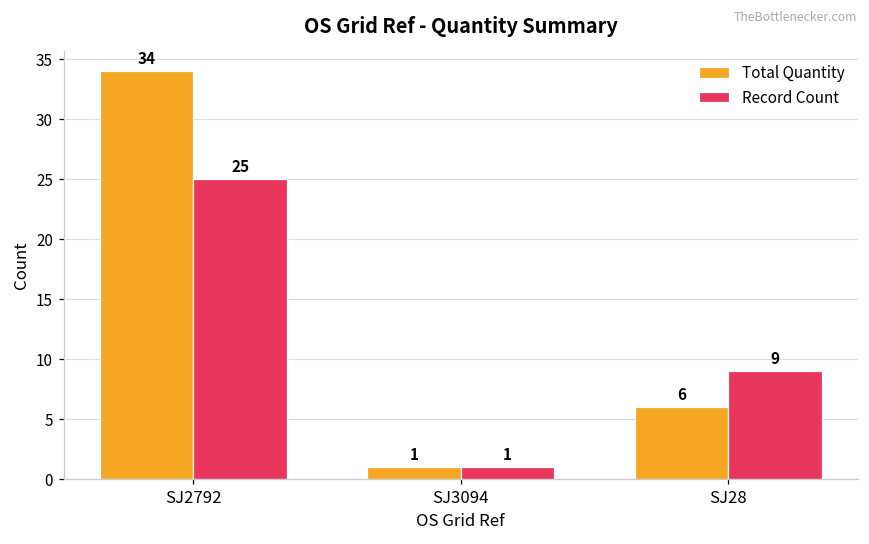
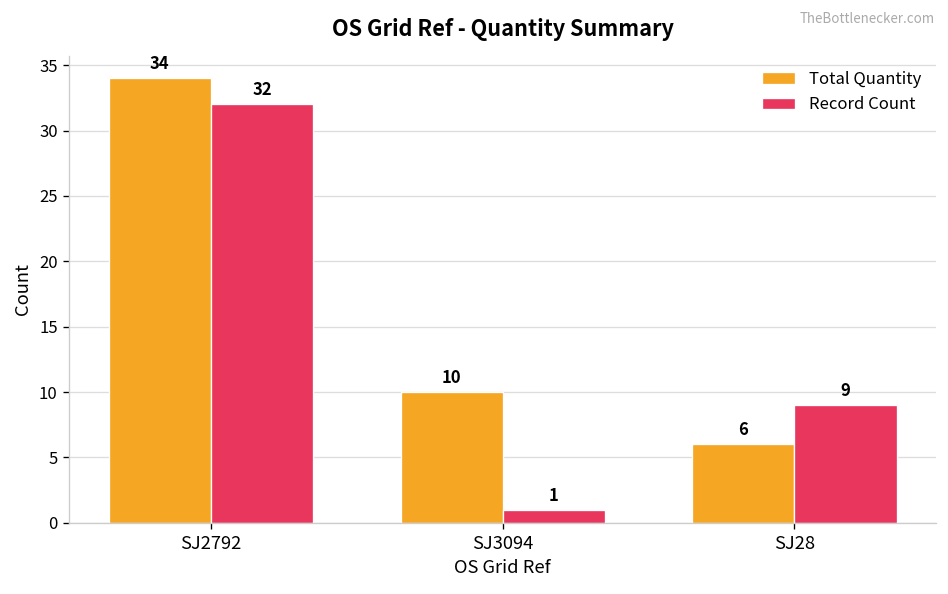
Record Count, SJ2792: 25 -> 32
Total Quantity, SJ3094: 1 -> 10
